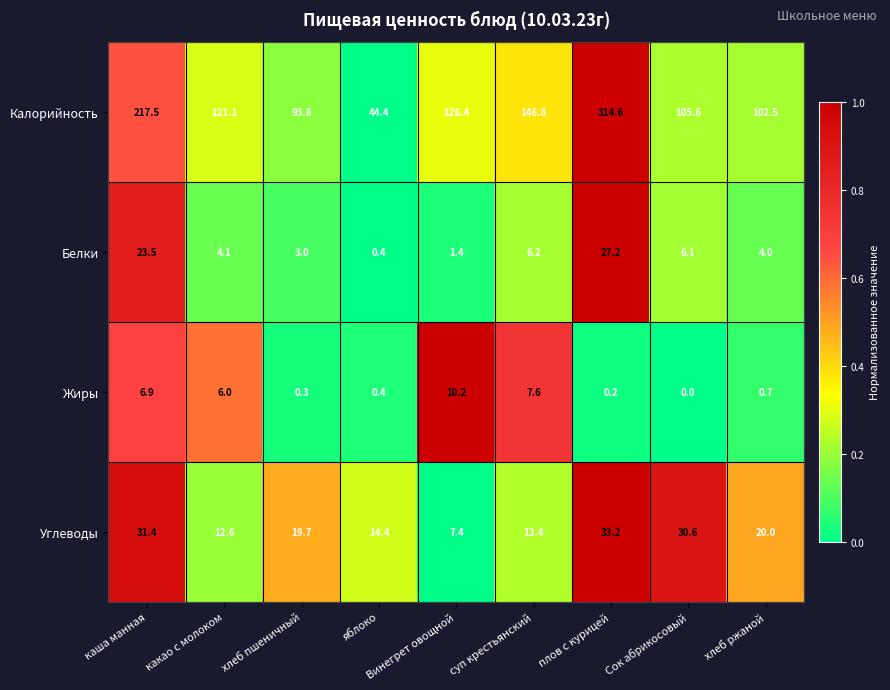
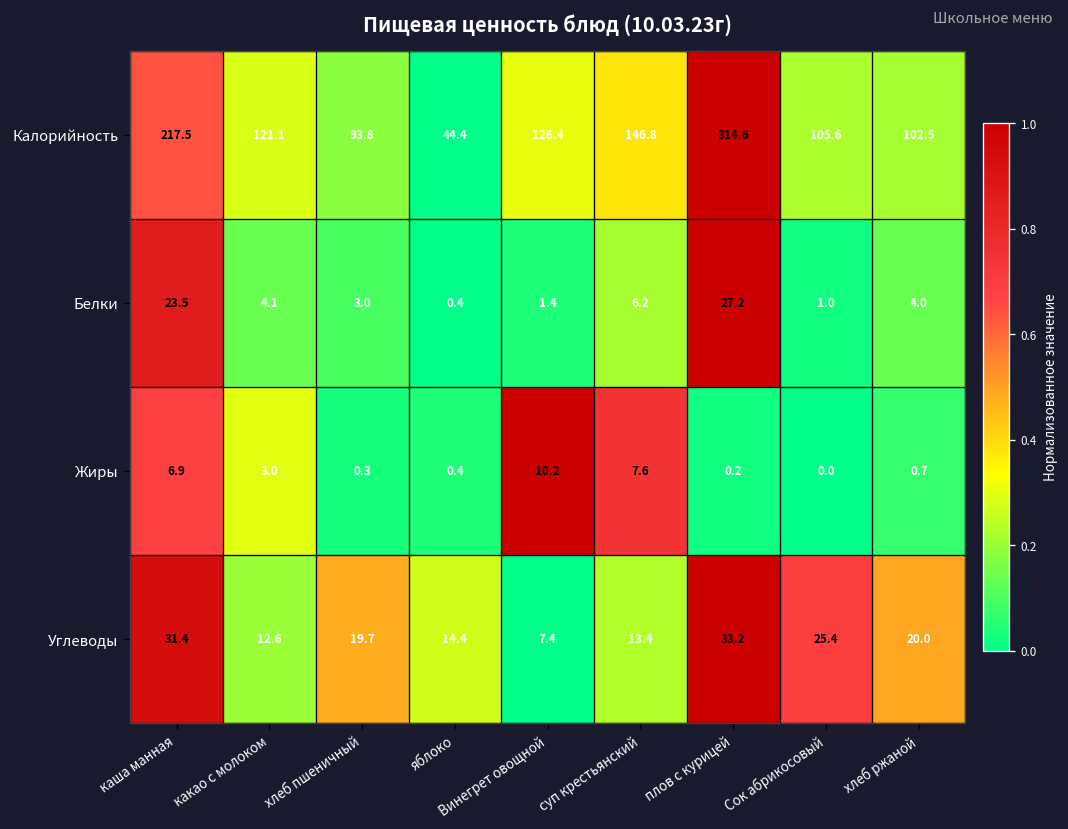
Белки, Сок абрикосовый: 6.1 -> 1.0
Жиры, какао с молоком: 6.0 -> 3.0
Углеводы, Сок абрикосовый: 30.6 -> 25.4
